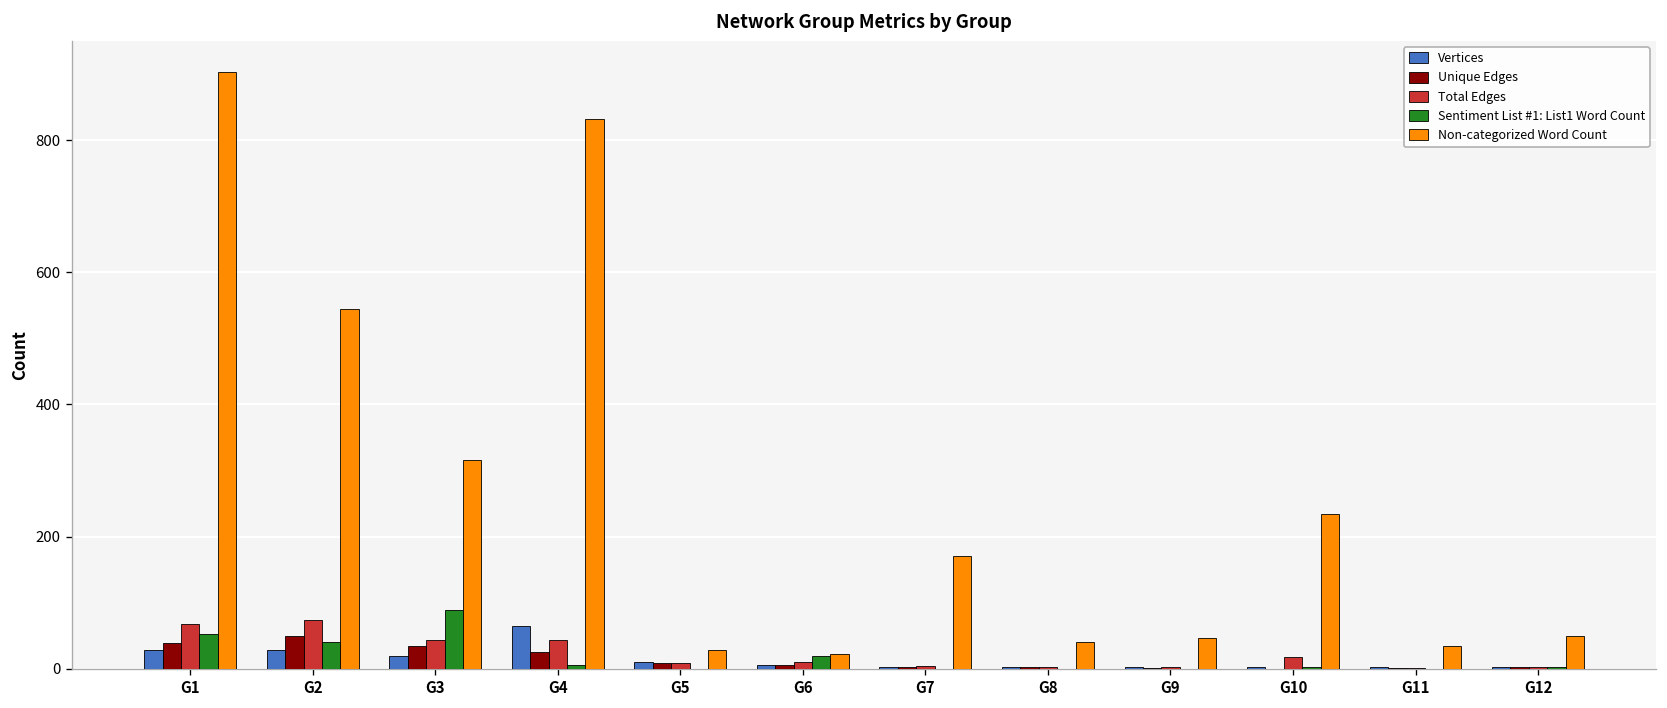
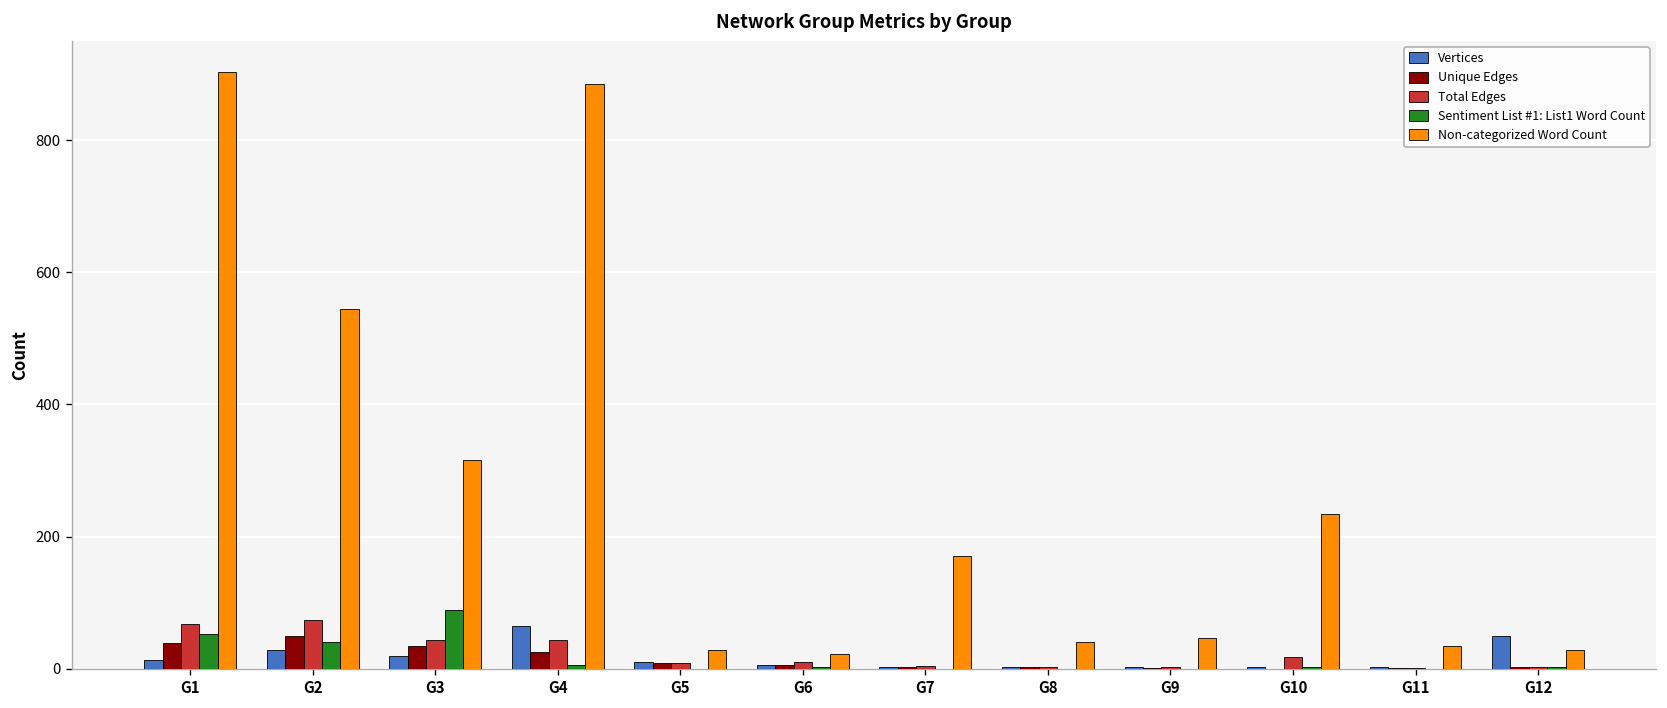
Vertices, G1: 30 -> 10
Non-categorized Word Count, G4: 830 -> 890
Sentiment List #1: List1 Word Count, G6: 20 -> 0
Vertices, G12: 0 -> 50
Non-categorized Word Count, G12: 50 -> 30
